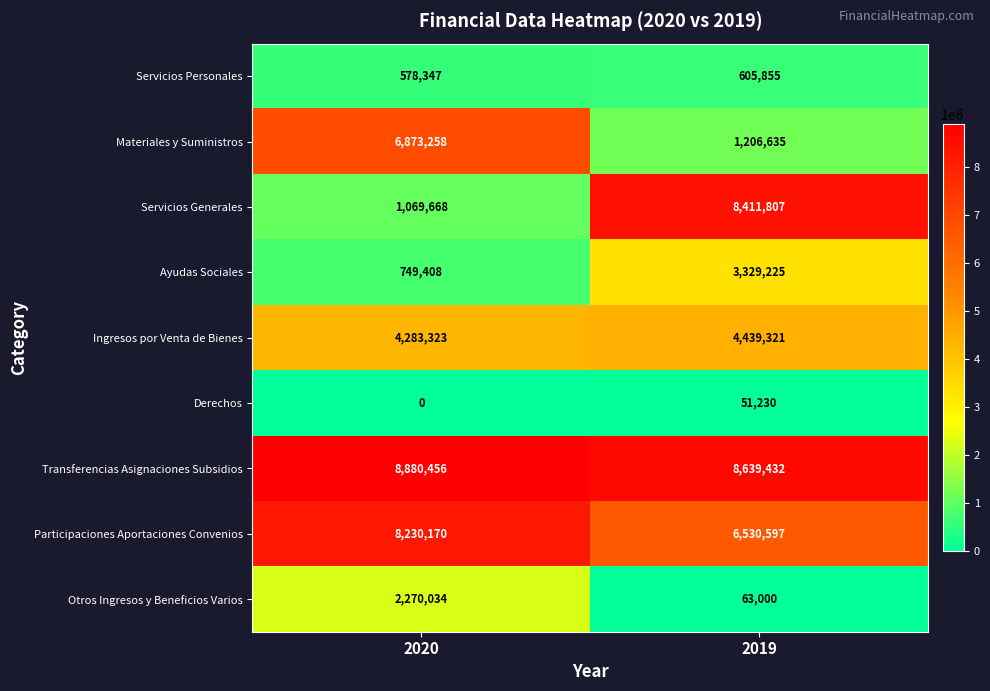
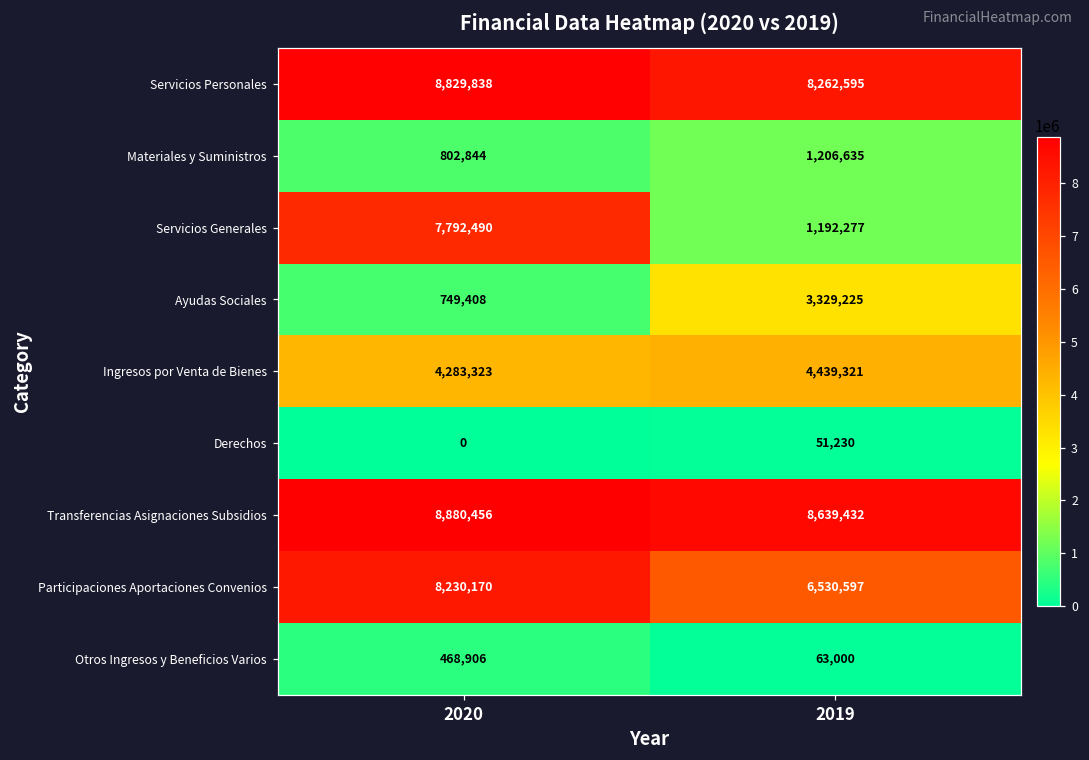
Servicios Personales, 2020: 578,347 -> 8,829,838
Servicios Personales, 2019: 605,855 -> 8,262,595
Materiales y Suministros, 2020: 6,873,258 -> 802,844
Servicios Generales, 2020: 1,069,668 -> 7,792,490
Servicios Generales, 2019: 8,411,807 -> 1,192,277
Otros Ingresos y Beneficios Varios, 2020: 2,270,034 -> 468,906
